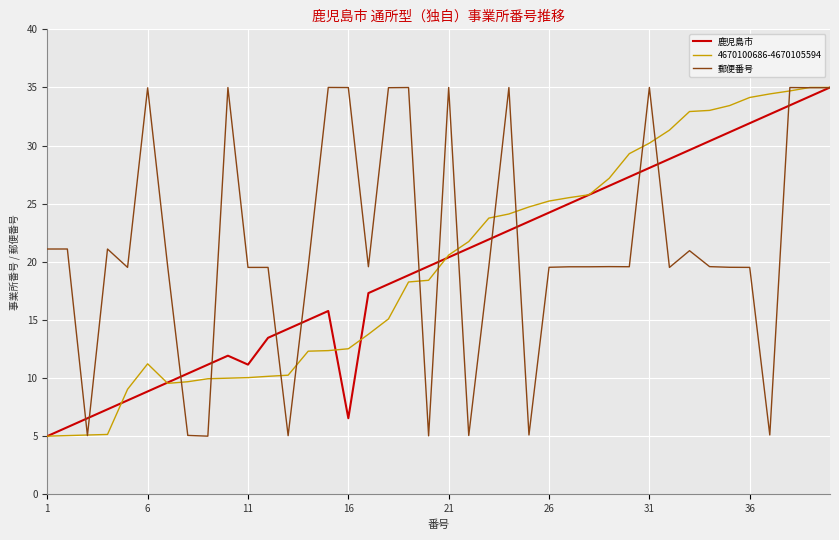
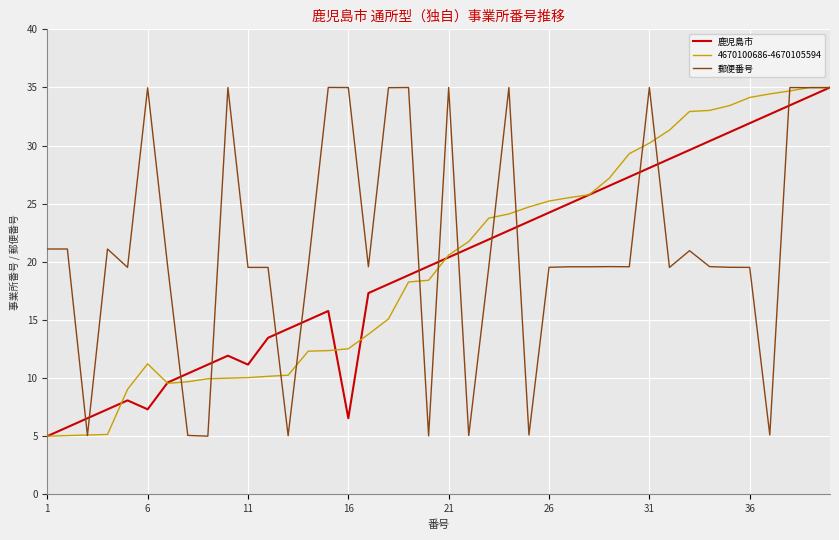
鹿児島市, 6: 8.8 -> 7.3
